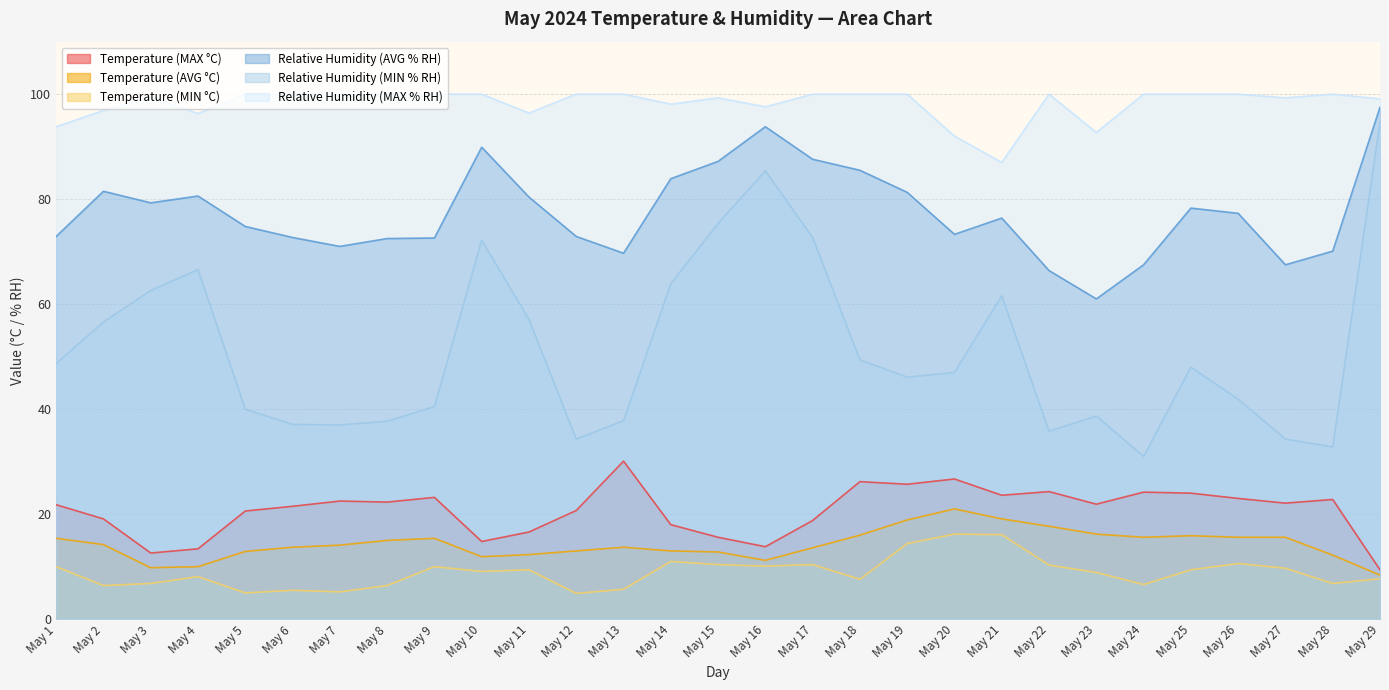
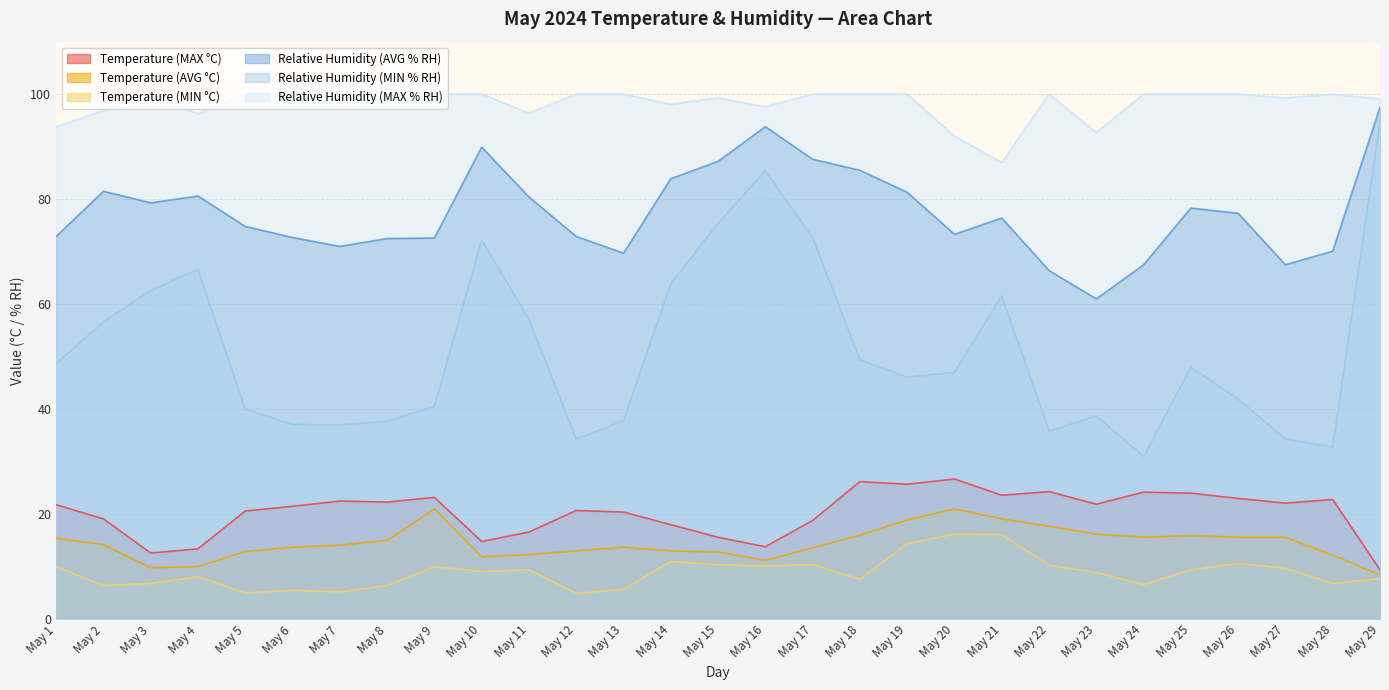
Temperature (AVG °C), May 9: 15 -> 21
Temperature (MAX °C), May 13: 30 -> 20
